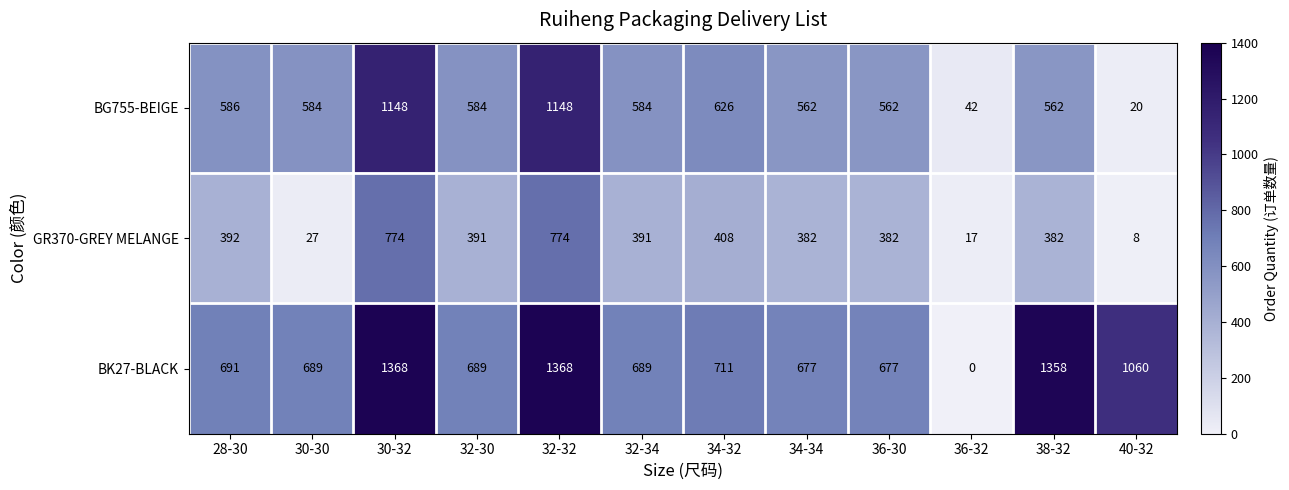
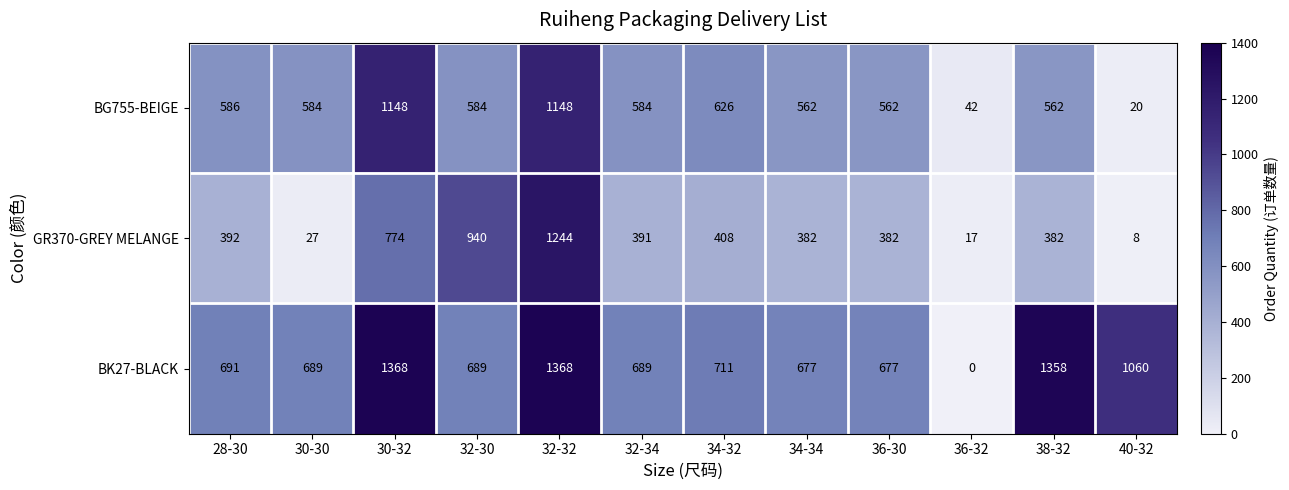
GR370-GREY MELANGE, 32-30: 391 -> 940
GR370-GREY MELANGE, 32-32: 774 -> 1244
